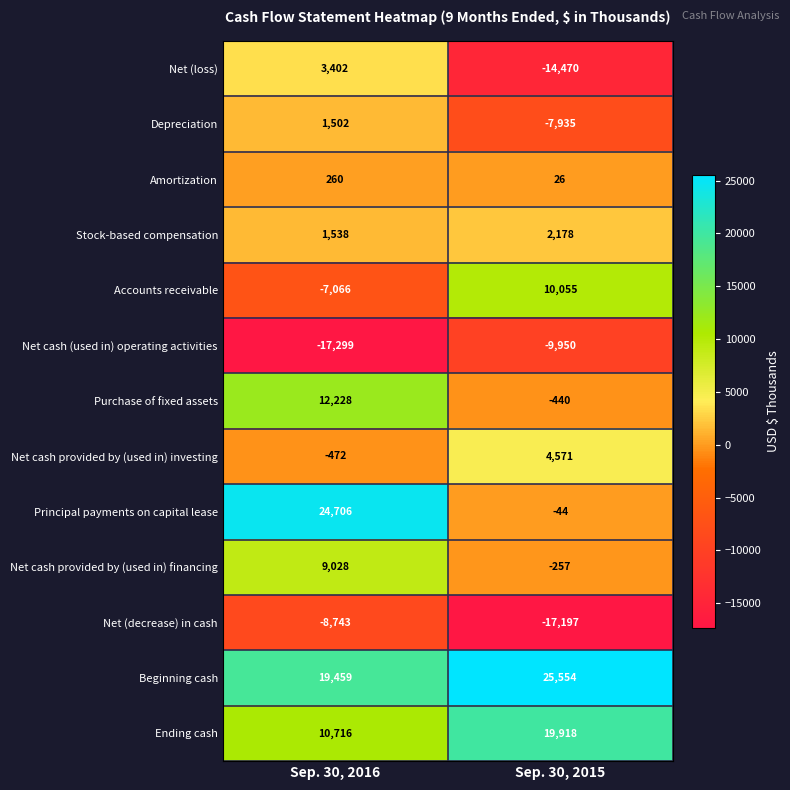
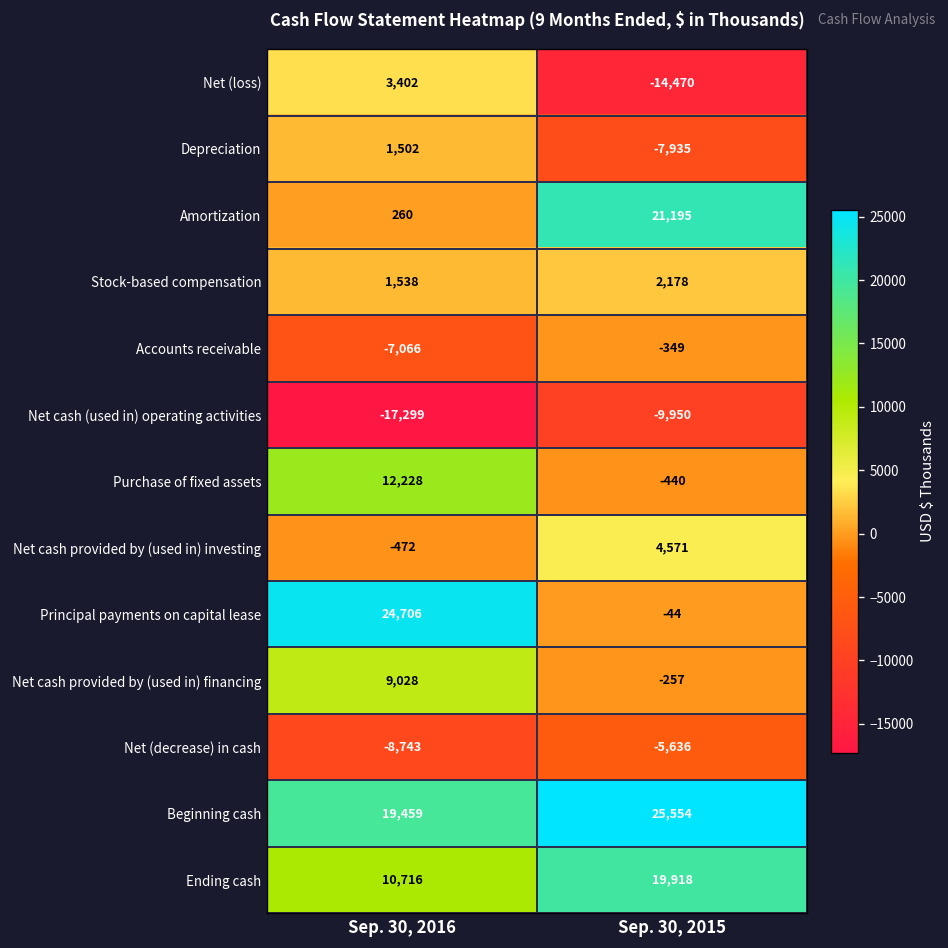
Amortization, Sep. 30, 2015: 26 -> 21,195
Accounts receivable, Sep. 30, 2015: 10,055 -> -349
Net (decrease) in cash, Sep. 30, 2015: -17,197 -> -5,636
